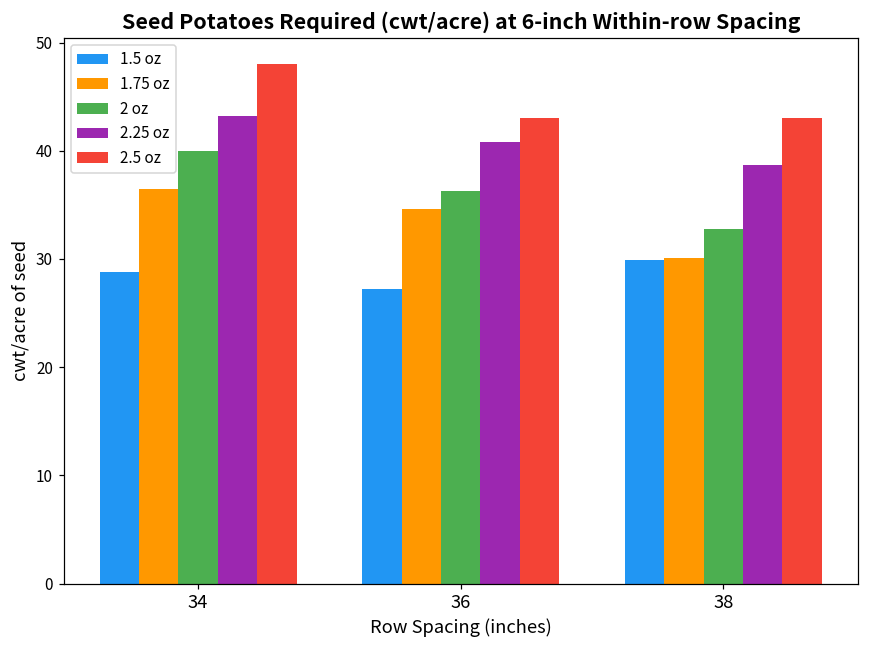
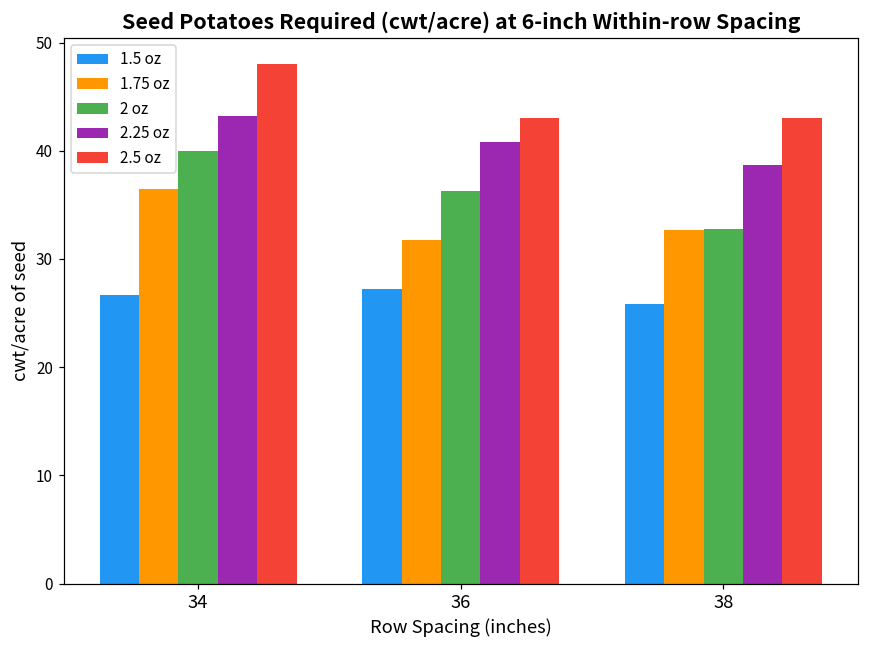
1.5 oz, 34: 29 -> 27
1.75 oz, 36: 35 -> 32
1.5 oz, 38: 30 -> 26
1.75 oz, 38: 30 -> 33
